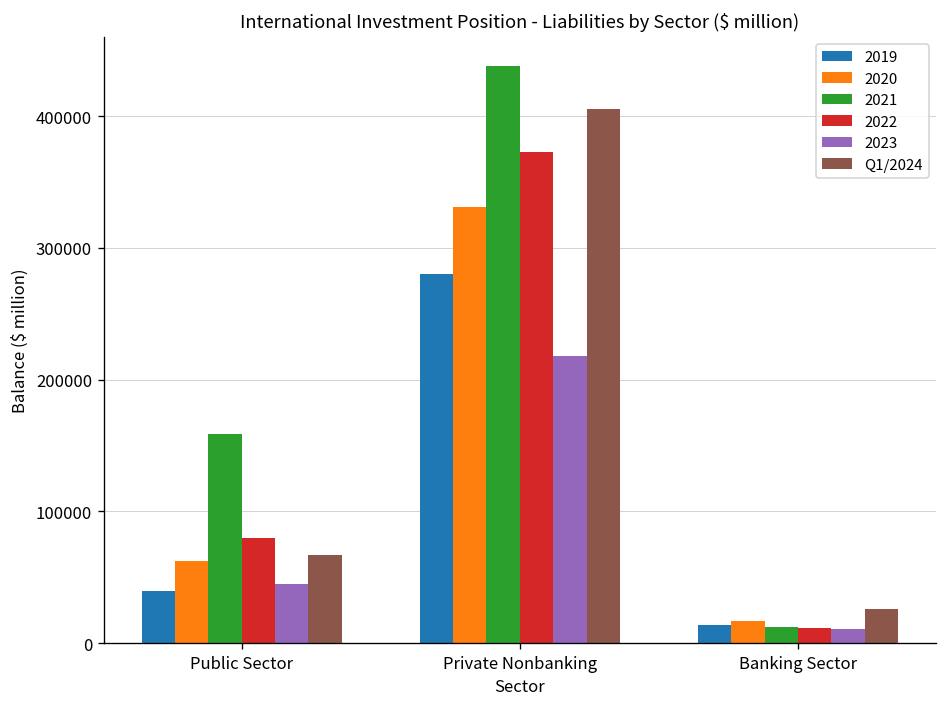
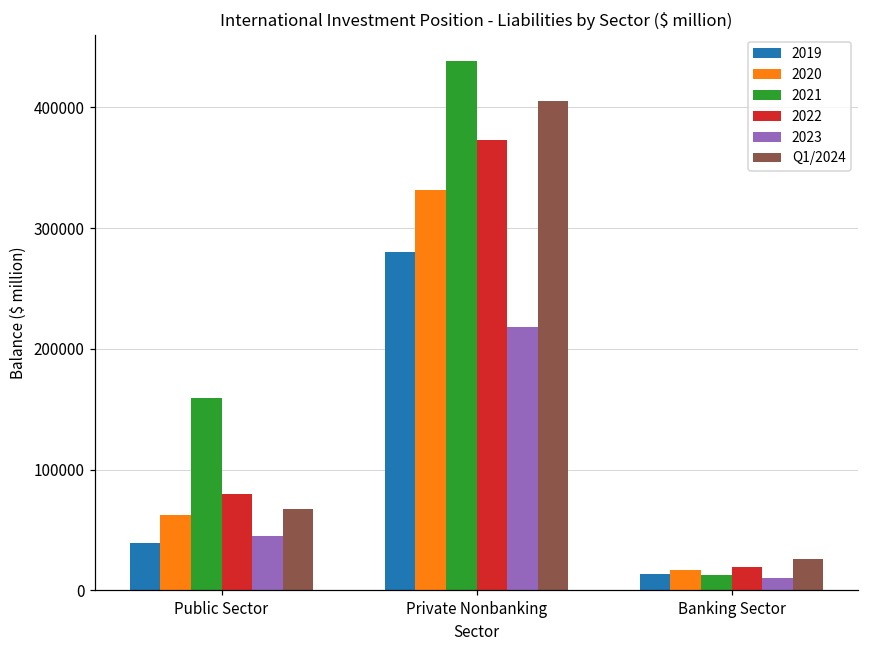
2022, Banking Sector: 12000 -> 19000
